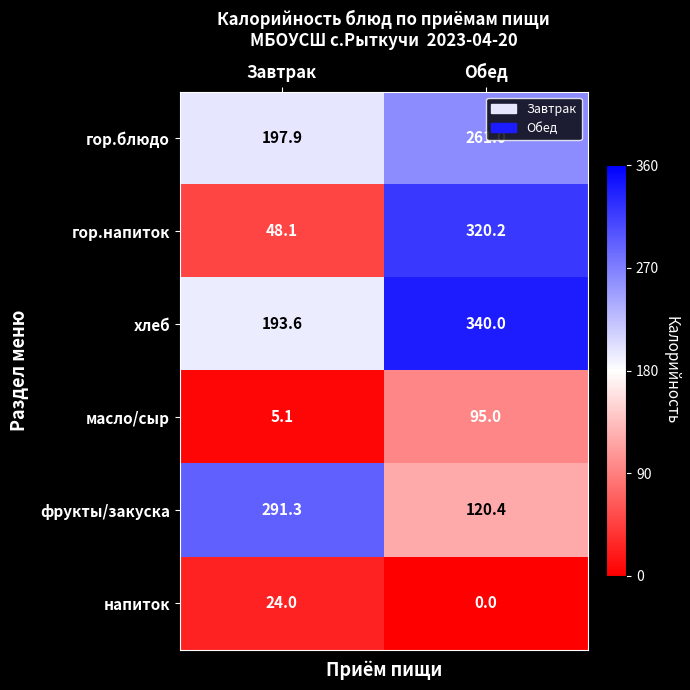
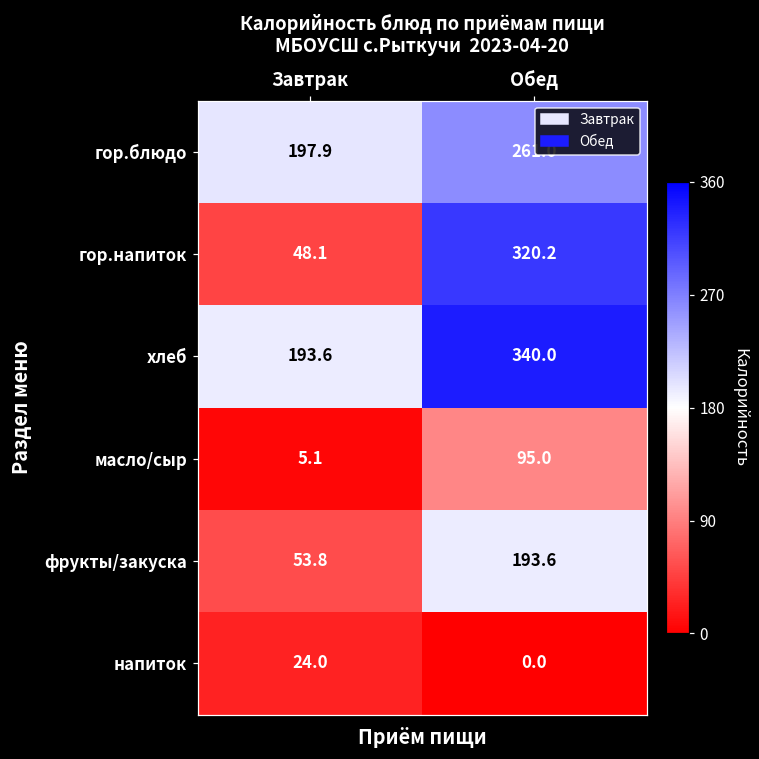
фрукты/закуска, Завтрак: 291.3 -> 53.8
фрукты/закуска, Обед: 120.4 -> 193.6
